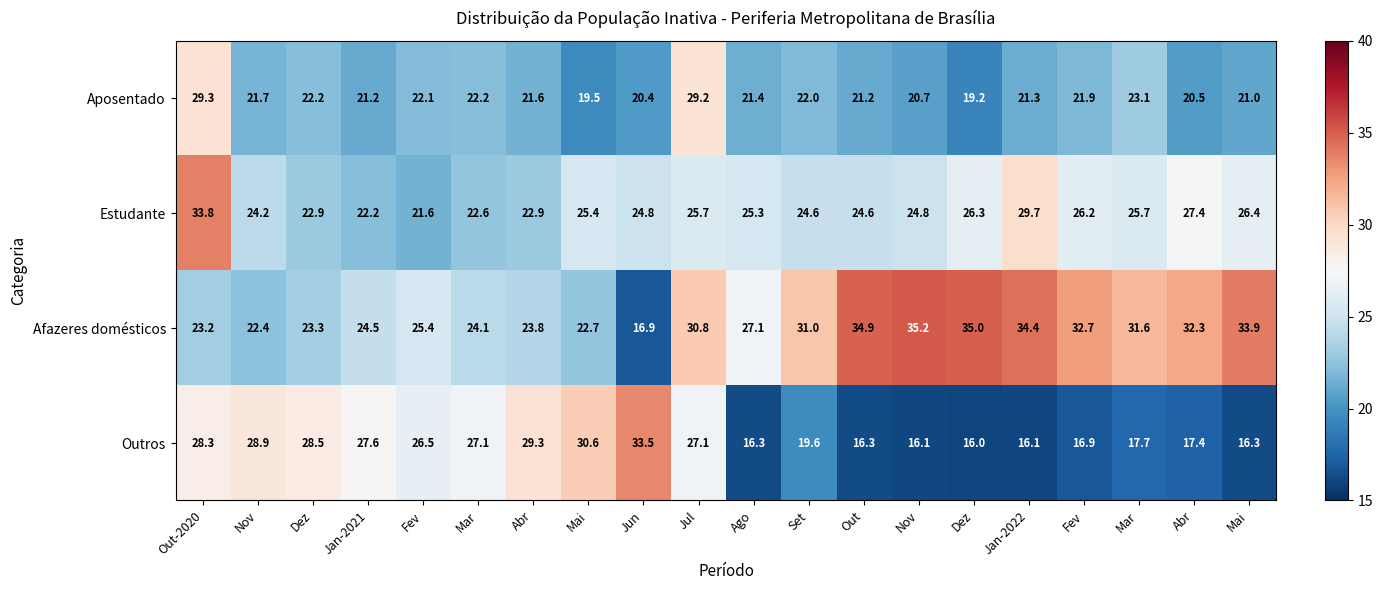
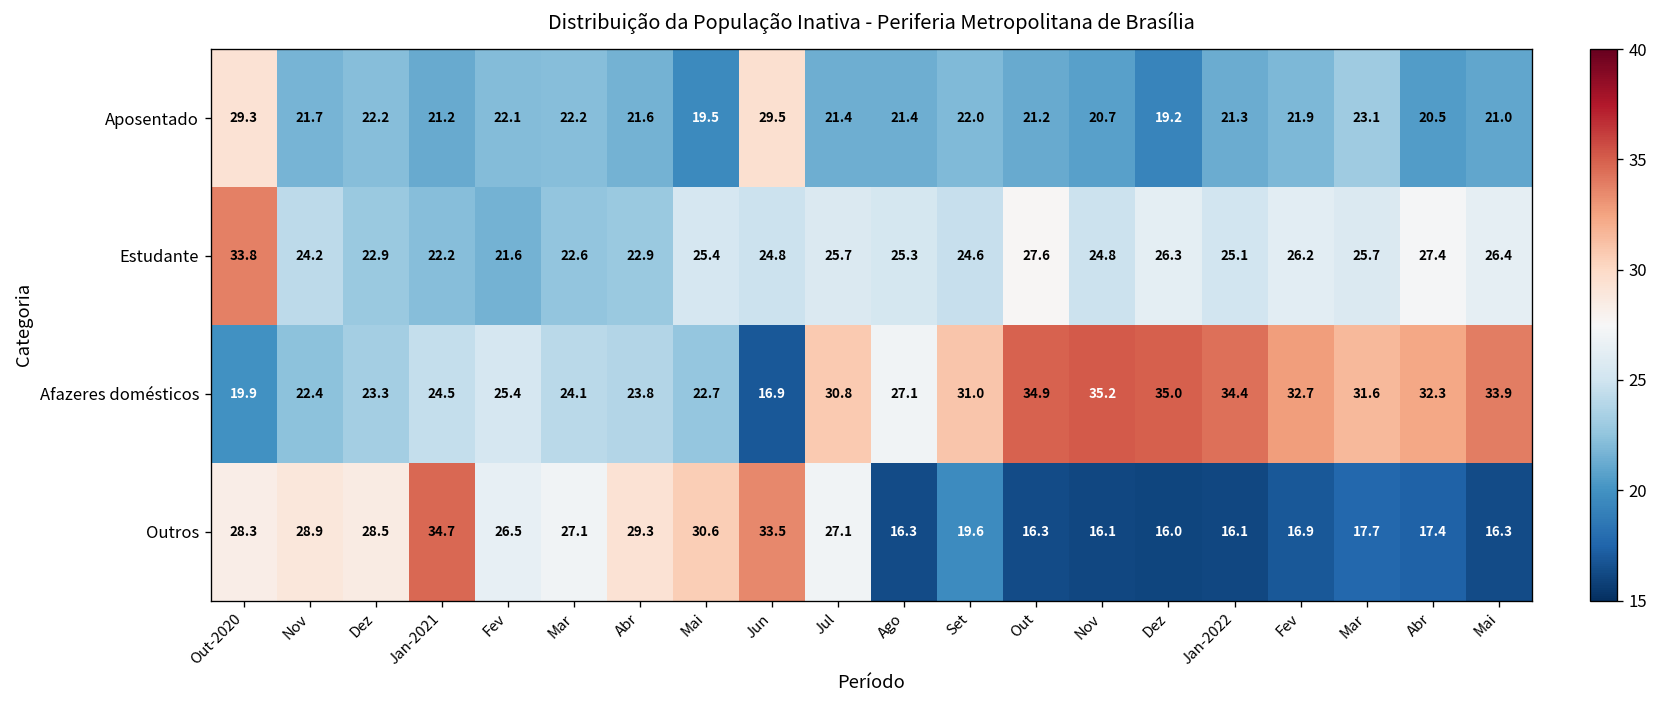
Aposentado, Jun: 20.4 -> 29.5
Aposentado, Jul: 29.2 -> 21.4
Estudante, Out: 24.6 -> 27.6
Estudante, Jan-2022: 29.7 -> 25.1
Afazeres domésticos, Out-2020: 23.2 -> 19.9
Outros, Jan-2021: 27.6 -> 34.7
